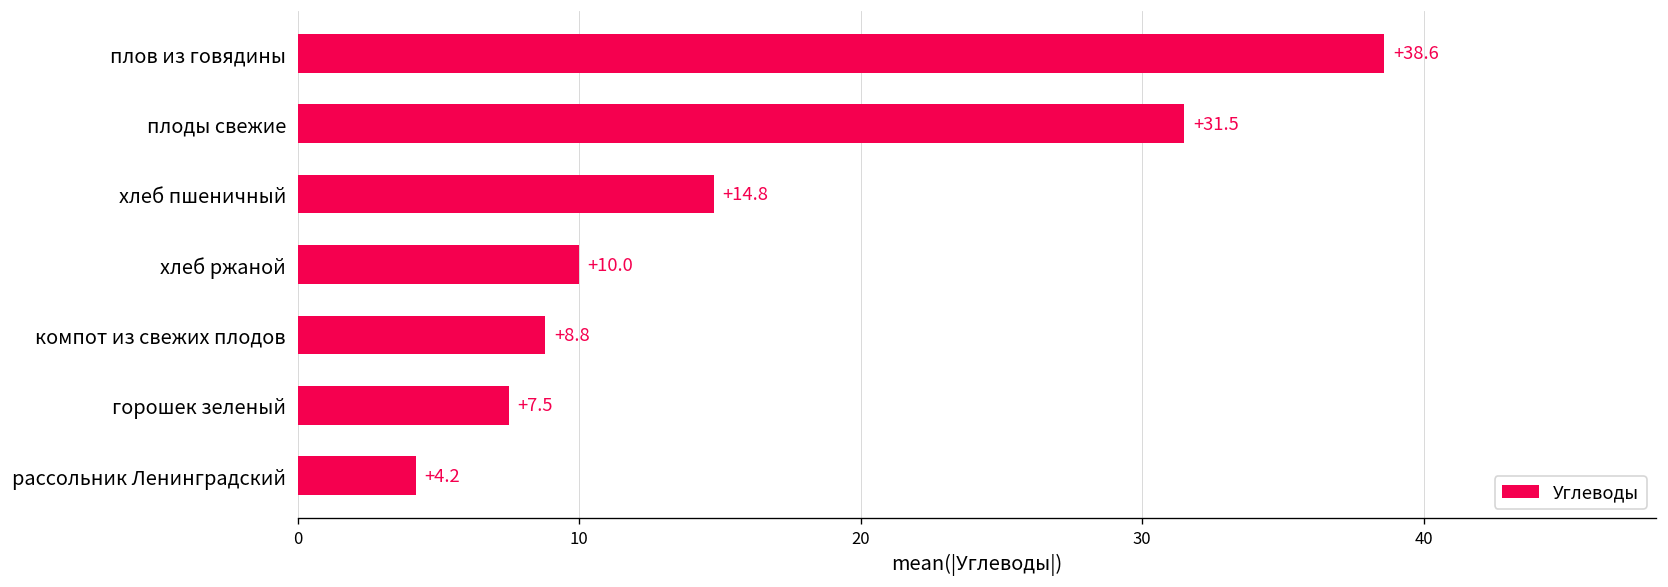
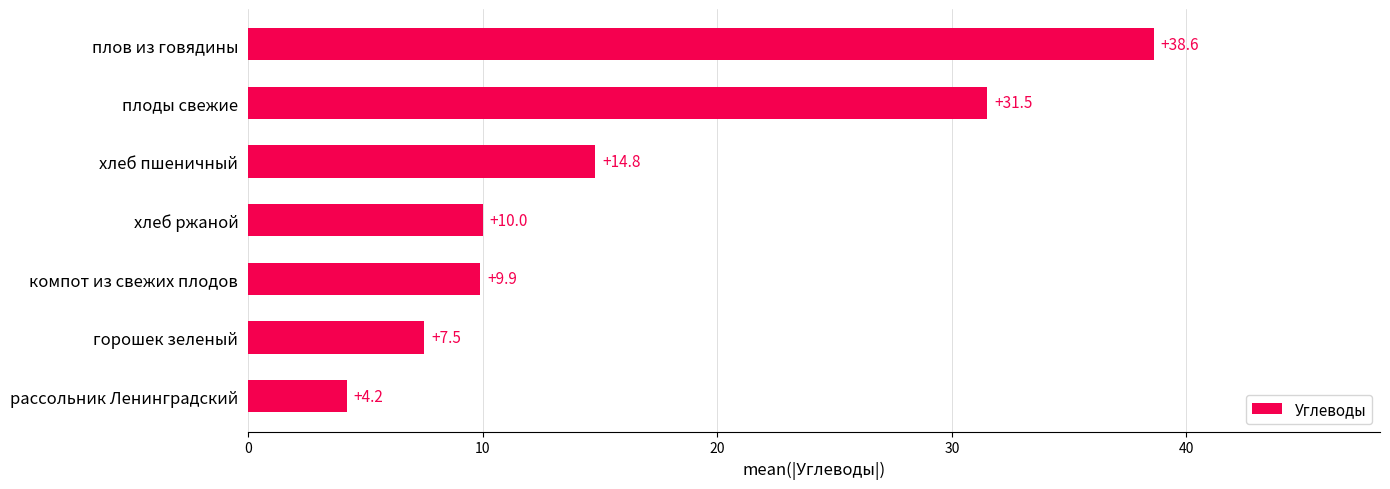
компот из свежих плодов: +8.8 -> +9.9
